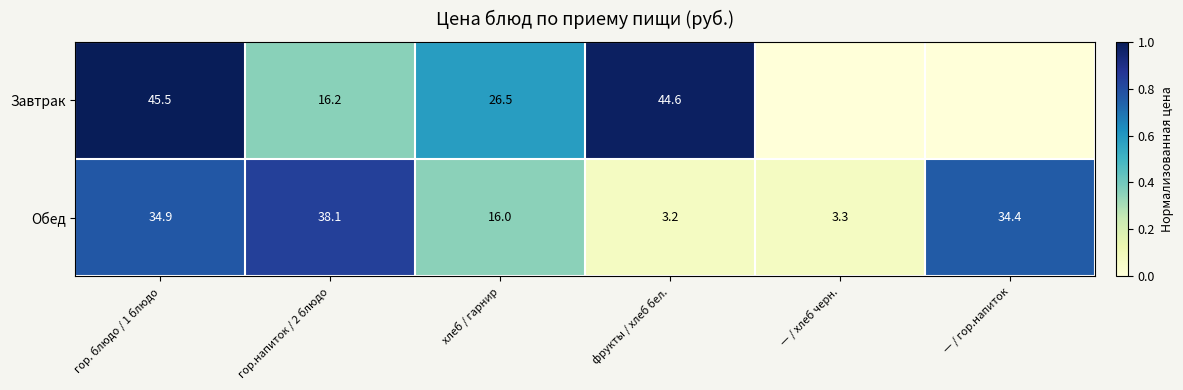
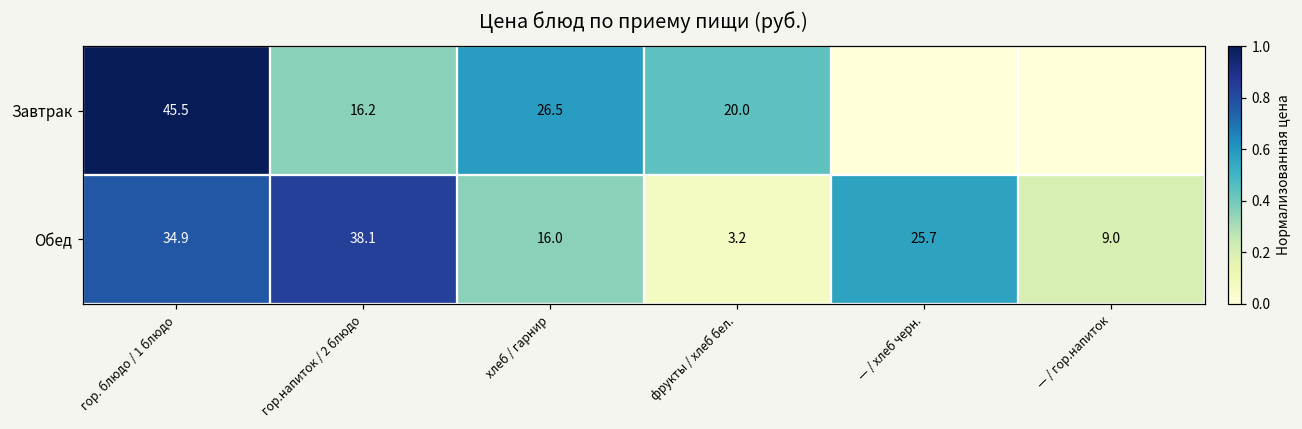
Завтрак, фрукты / хлеб бел.: 44.6 -> 20.0
Обед, — / хлеб черн.: 3.3 -> 25.7
Обед, — / гор.напиток: 34.4 -> 9.0
